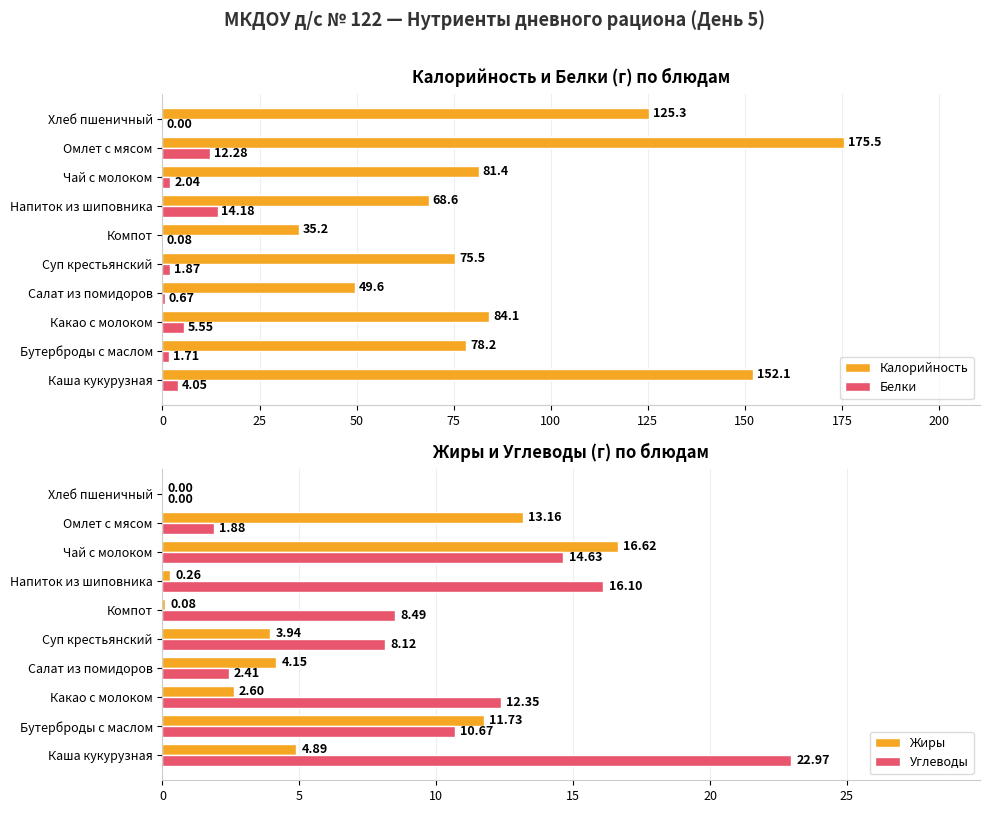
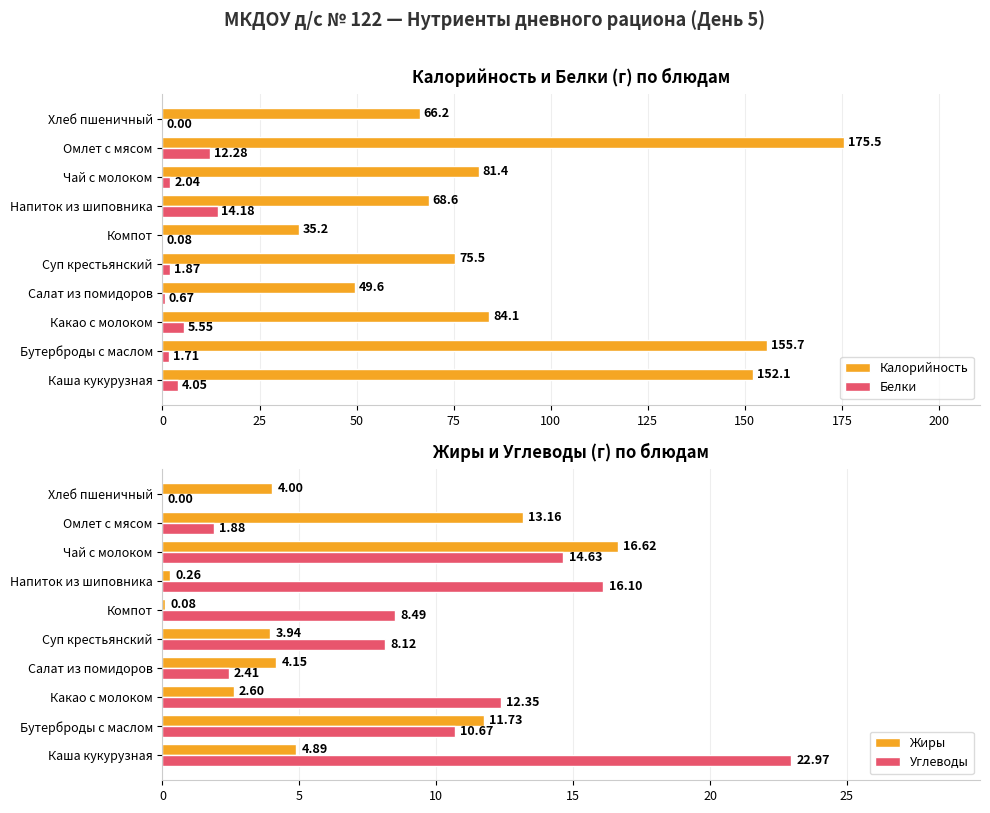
Калорийность и Белки (г) по блюдам, Калорийность, Хлеб пшеничный: 125.3 -> 66.2
Калорийность и Белки (г) по блюдам, Калорийность, Бутерброды с маслом: 78.2 -> 155.7
Жиры и Углеводы (г) по блюдам, Жиры, Хлеб пшеничный: 0.00 -> 4.00
